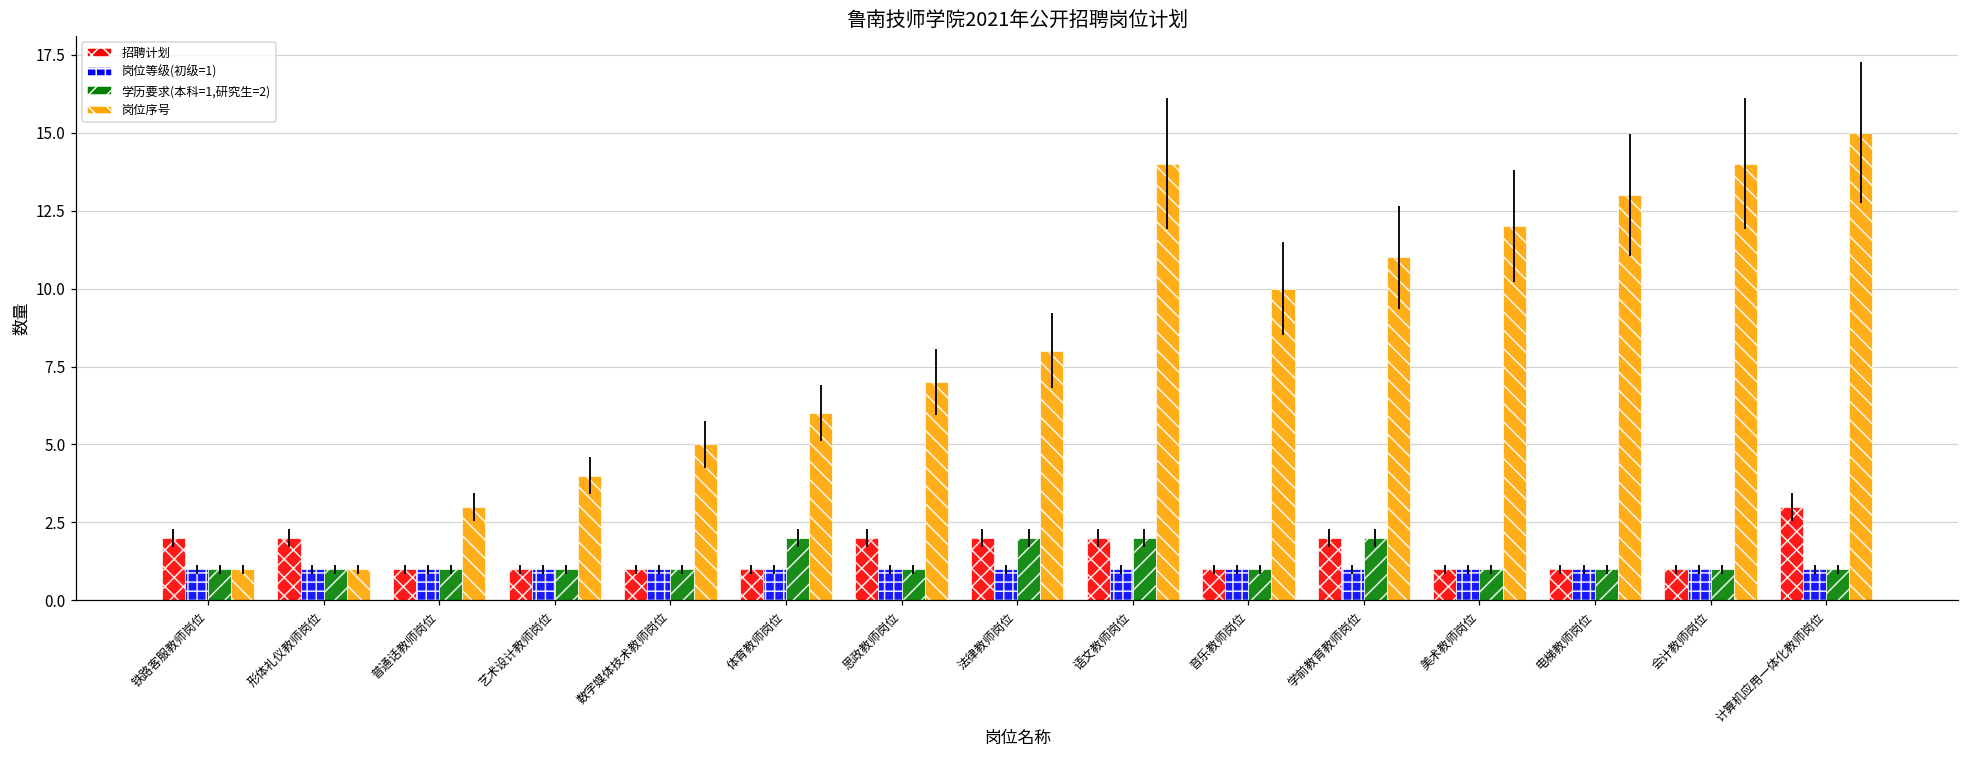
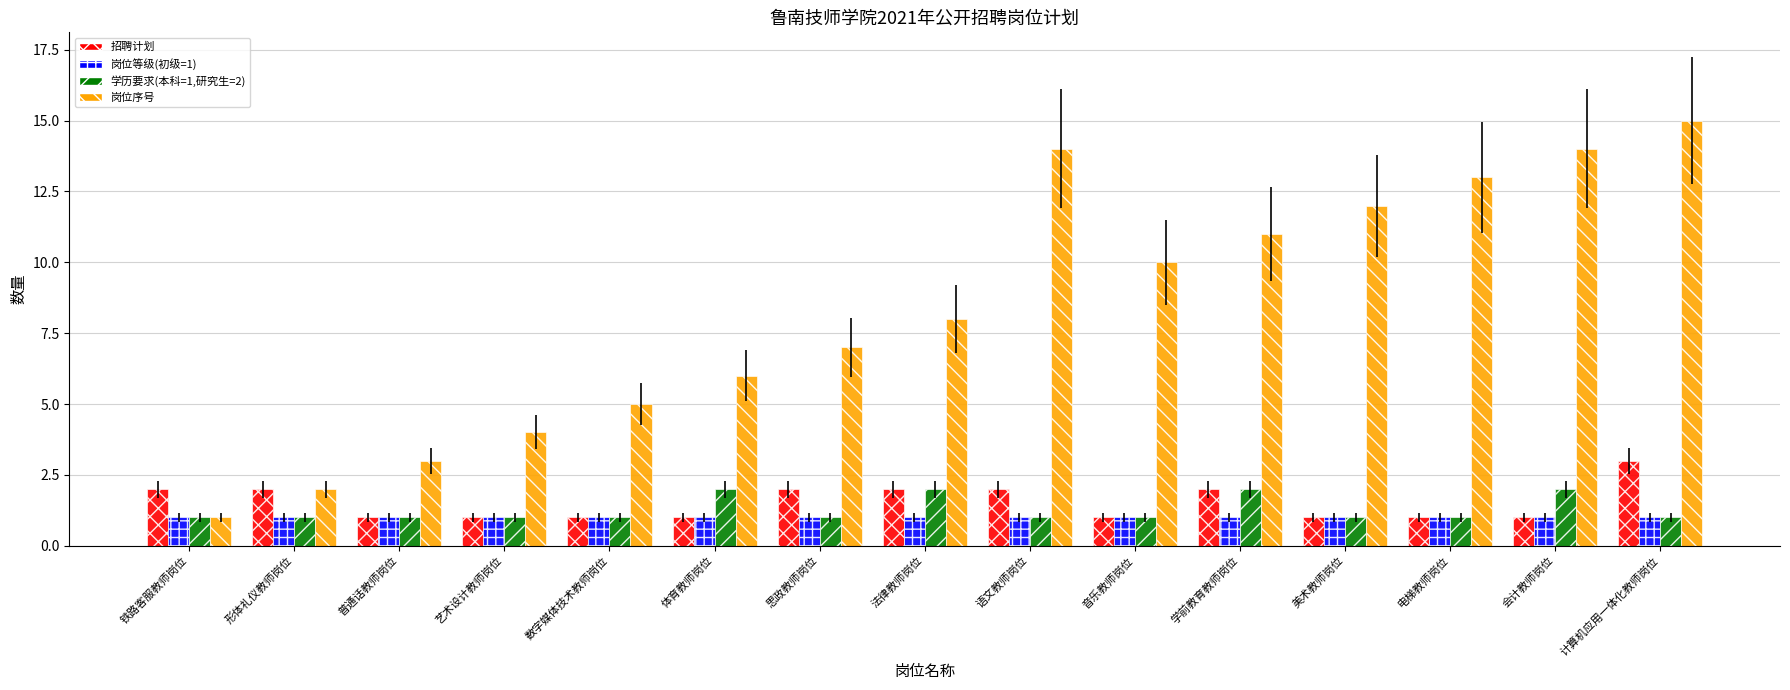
岗位序号, 形体礼仪教师岗位: 1 -> 2
学历要求(本科=1,研究生=2), 语文教师岗位: 2 -> 1
学历要求(本科=1,研究生=2), 会计教师岗位: 1 -> 2
